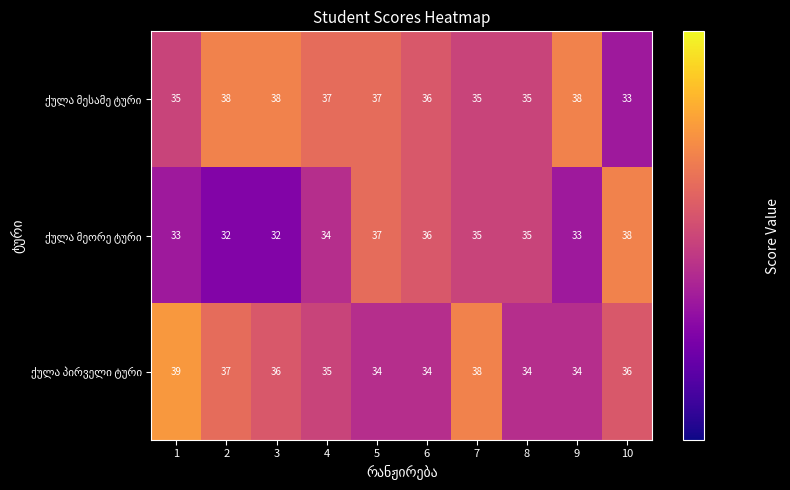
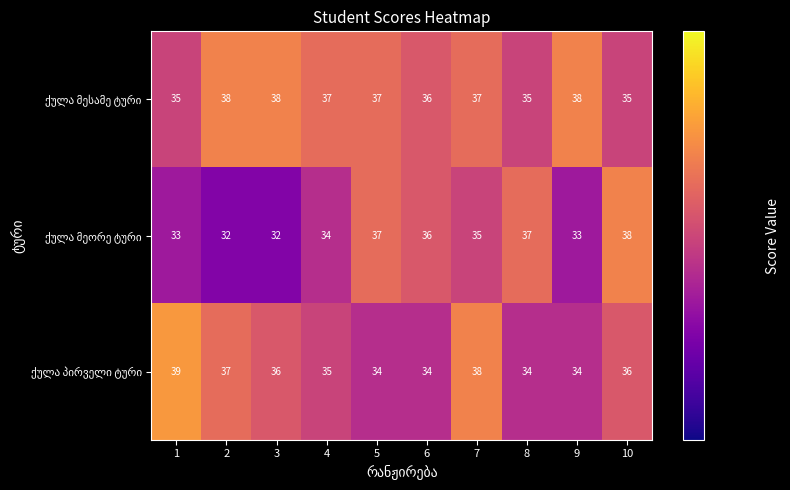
ქულა მესამე ტური, 7: 35 -> 37
ქულა მესამე ტური, 10: 33 -> 35
ქულა მეორე ტური, 8: 35 -> 37
